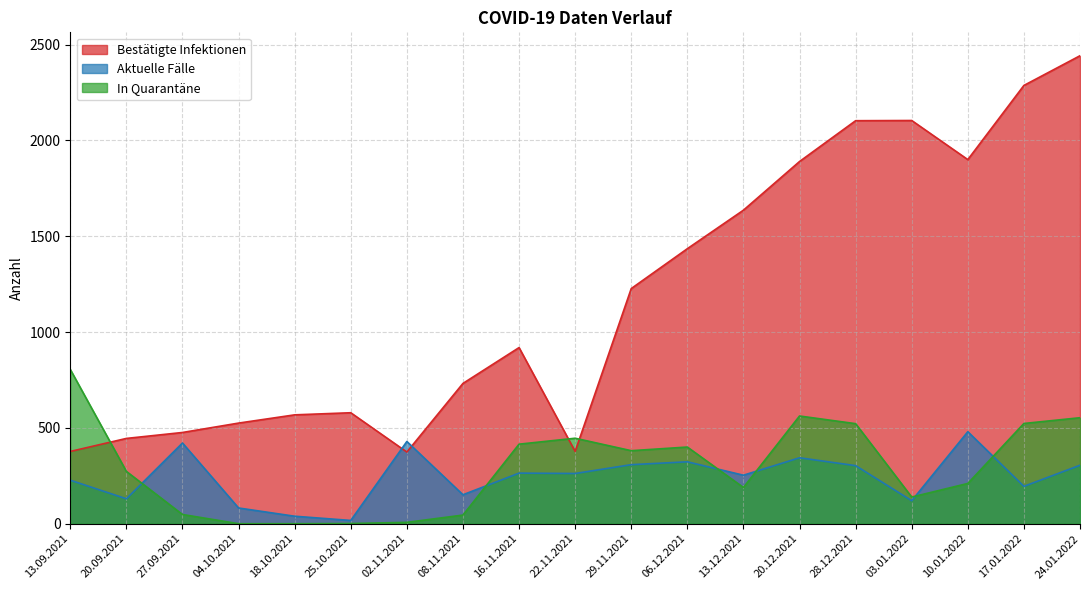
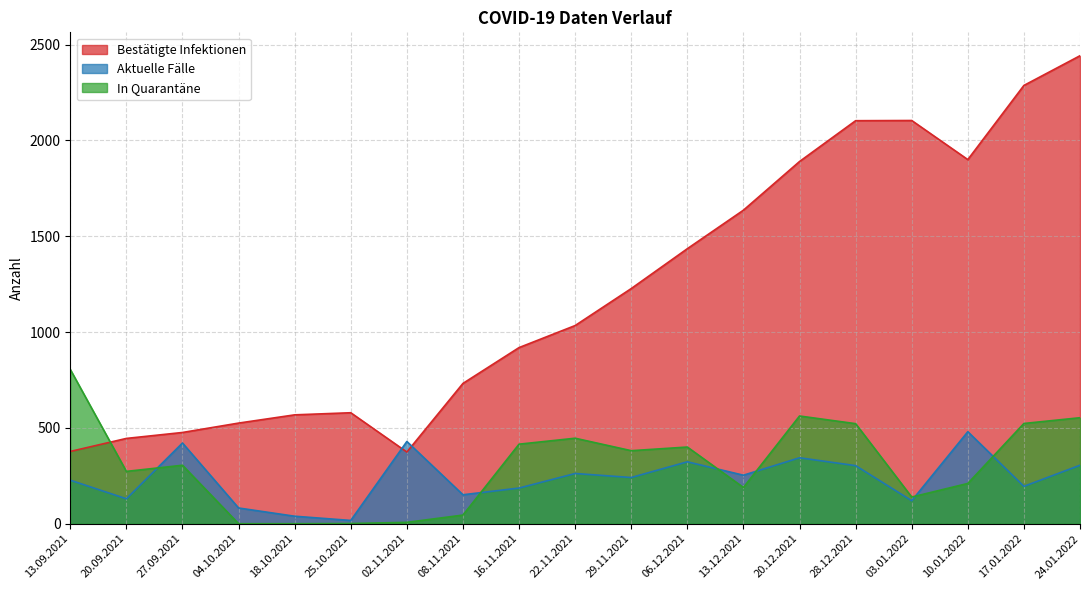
In Quarantäne, 27.09.2021: 50 -> 310
Aktuelle Fälle, 16.11.2021: 260 -> 190
Bestätigte Infektionen, 22.11.2021: 380 -> 1030
Aktuelle Fälle, 29.11.2021: 310 -> 240
